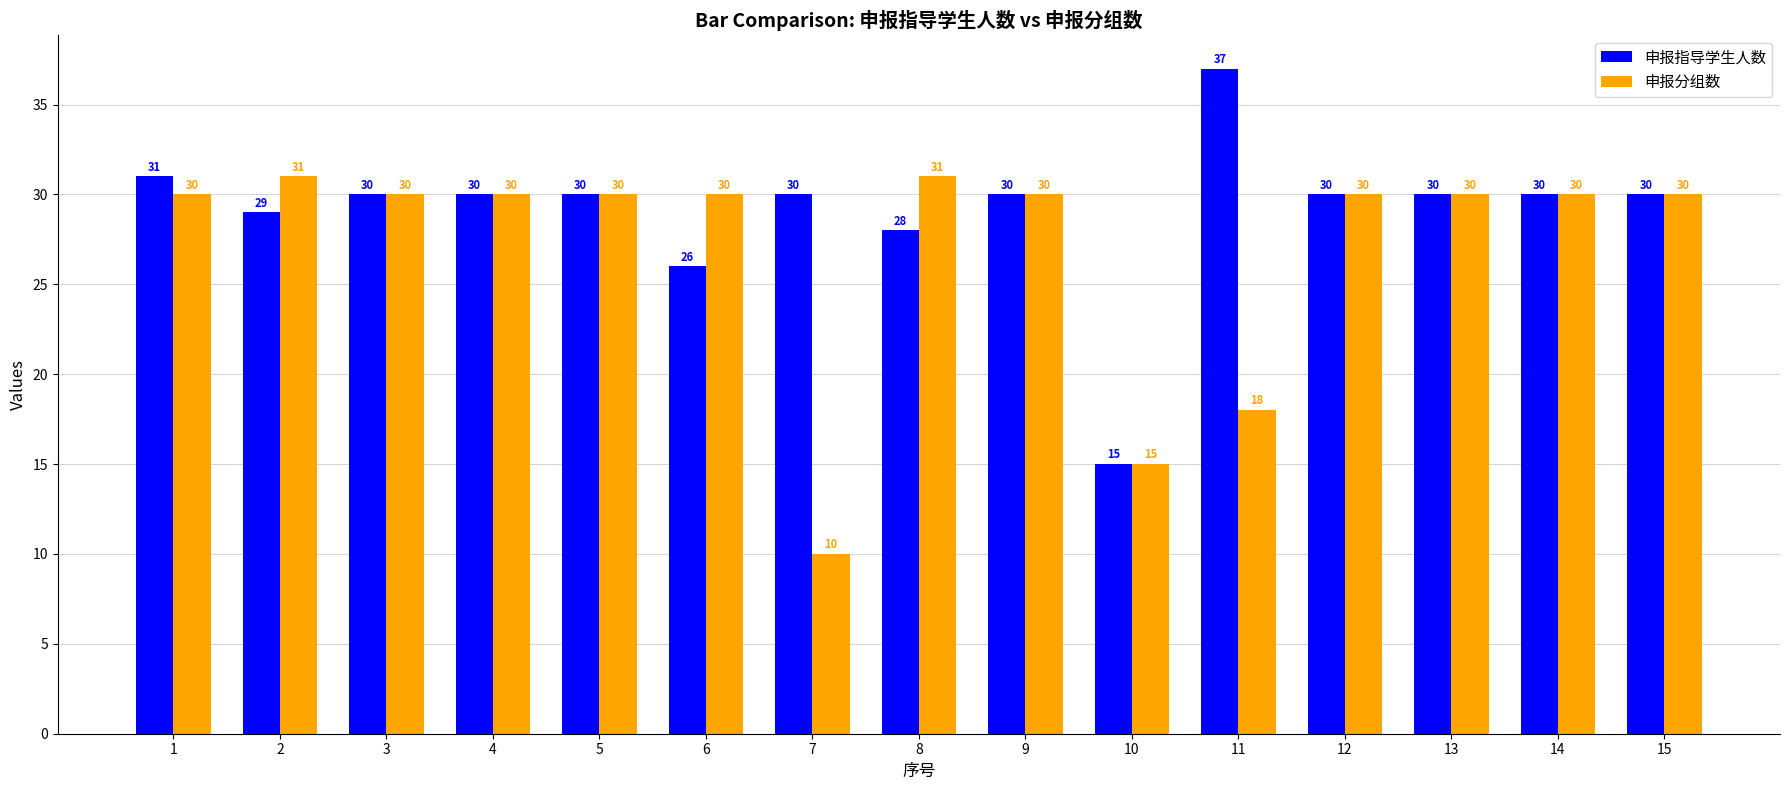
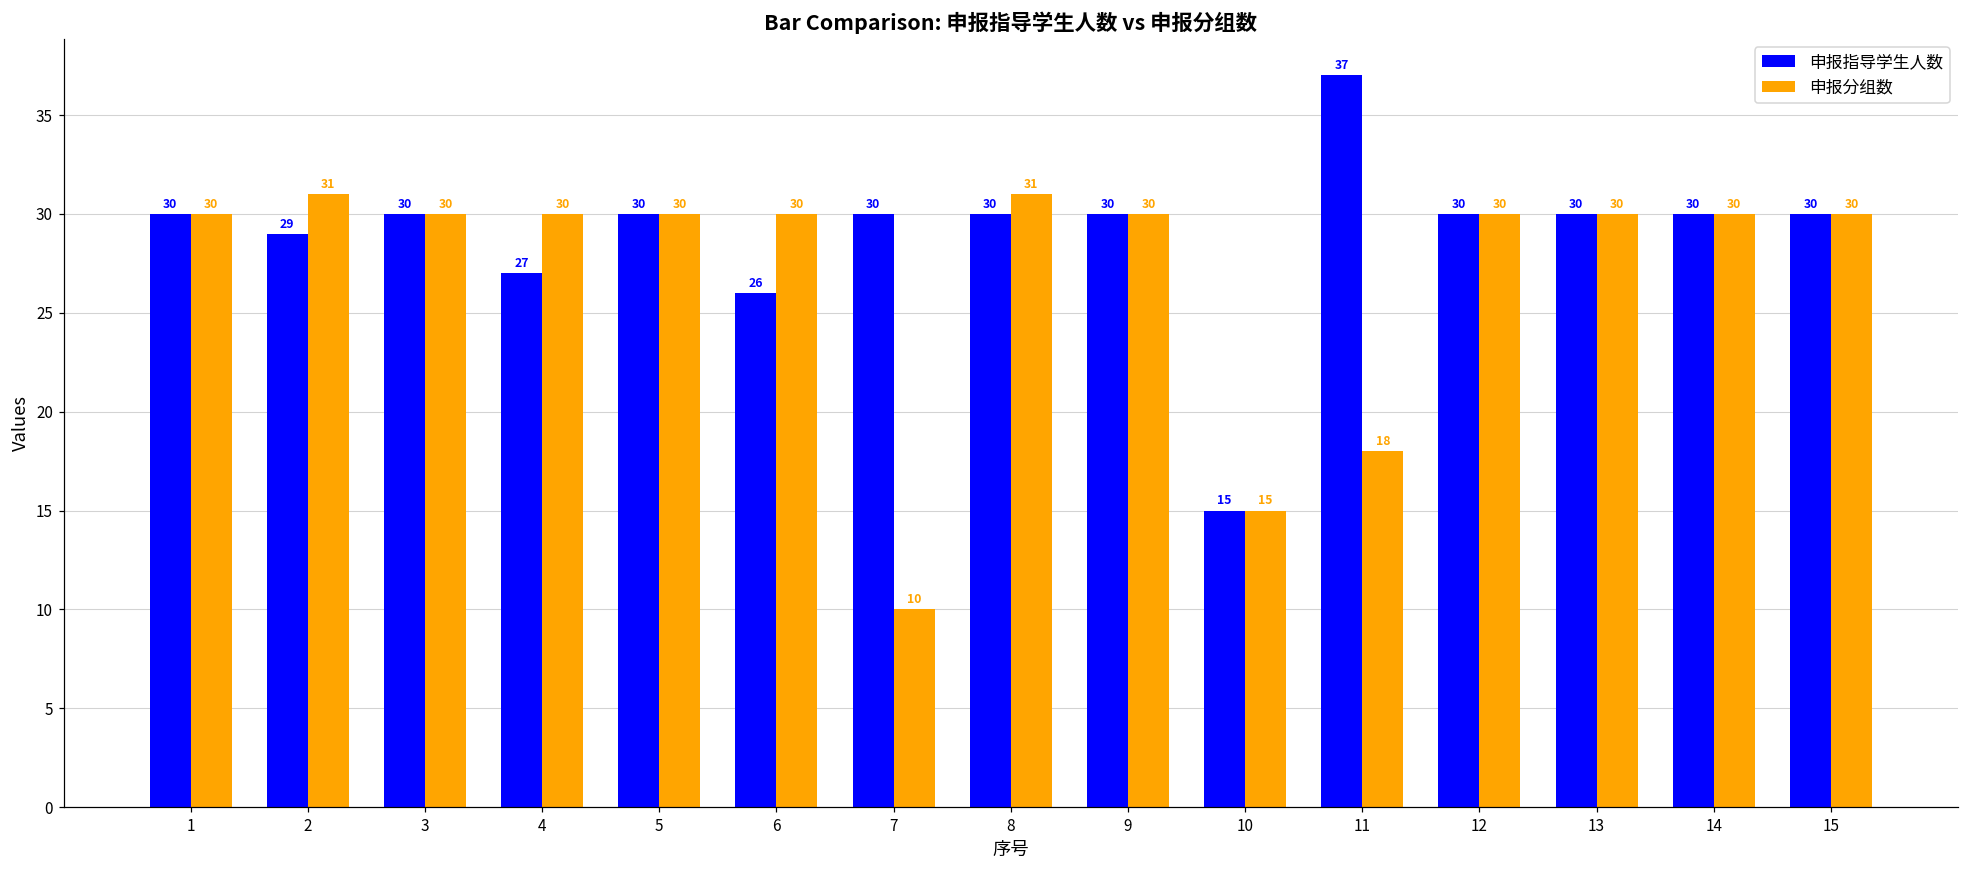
申报指导学生人数, 1: 31 -> 30
申报指导学生人数, 4: 30 -> 27
申报指导学生人数, 8: 28 -> 30
